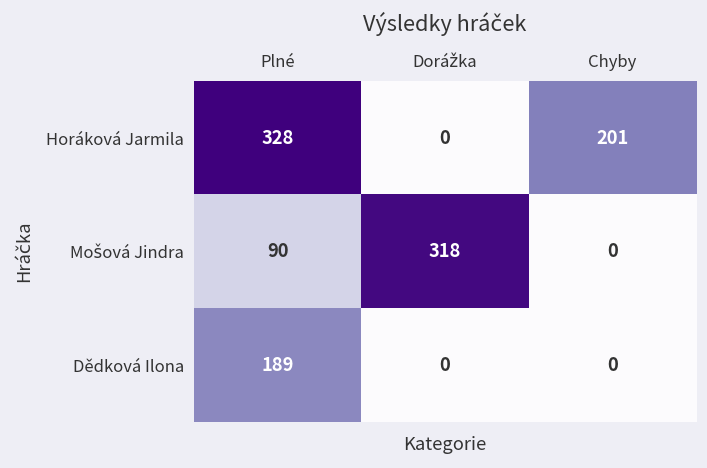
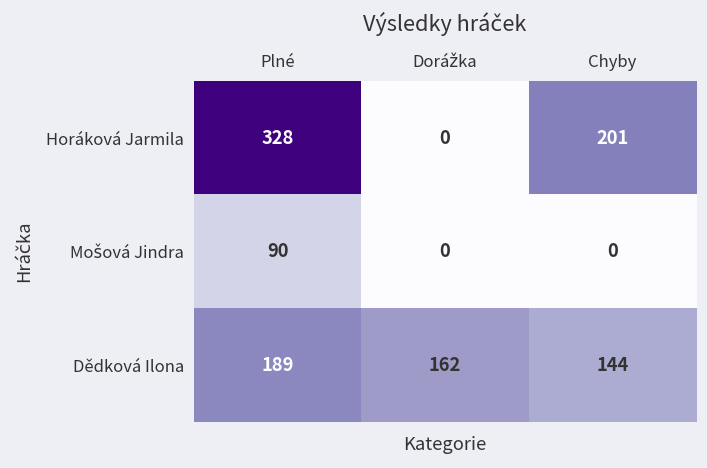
Mošová Jindra, Dorážka: 318 -> 0
Dědková Ilona, Dorážka: 0 -> 162
Dědková Ilona, Chyby: 0 -> 144
